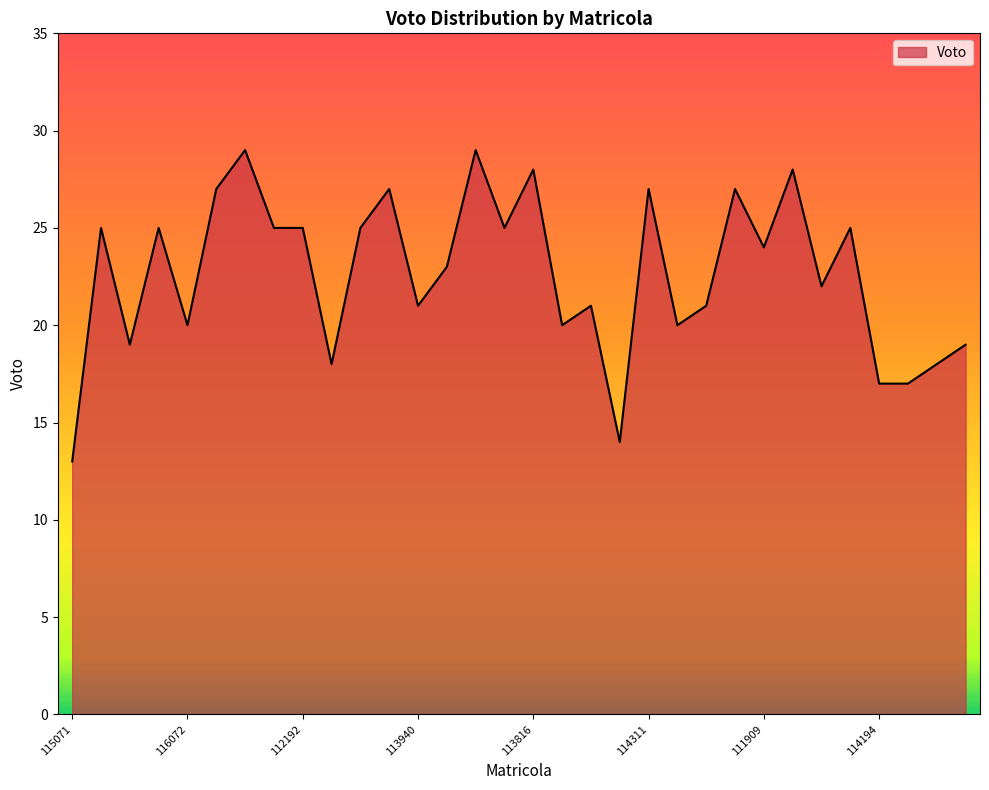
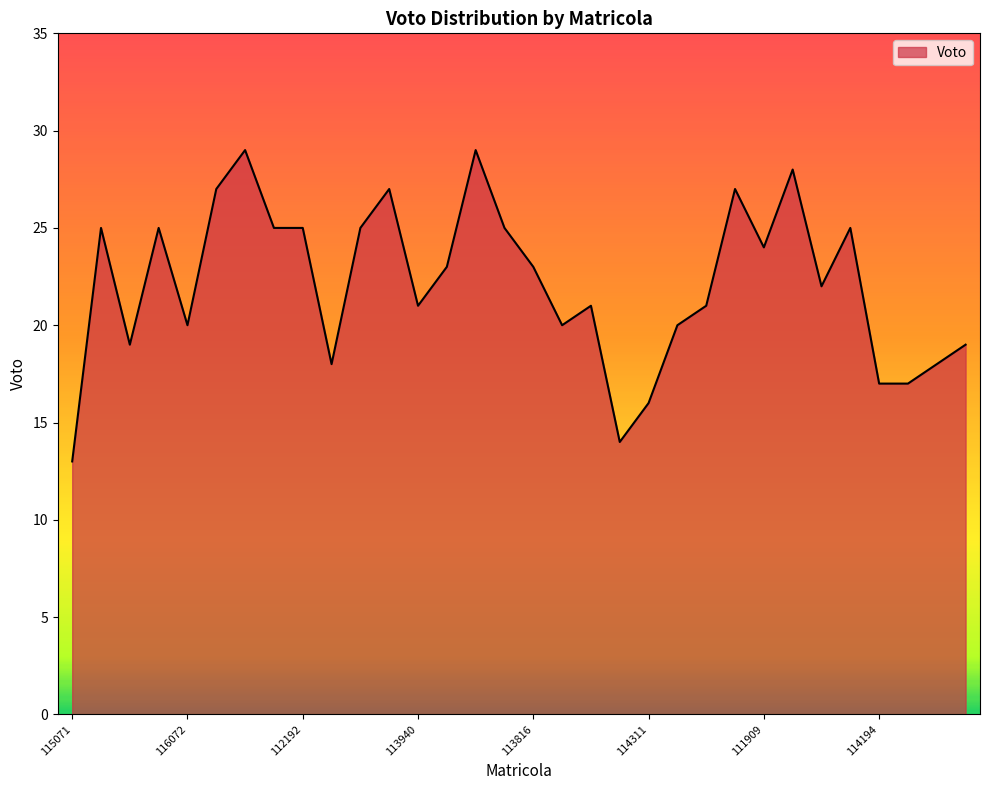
113816: 28 -> 23
114311: 27 -> 16
